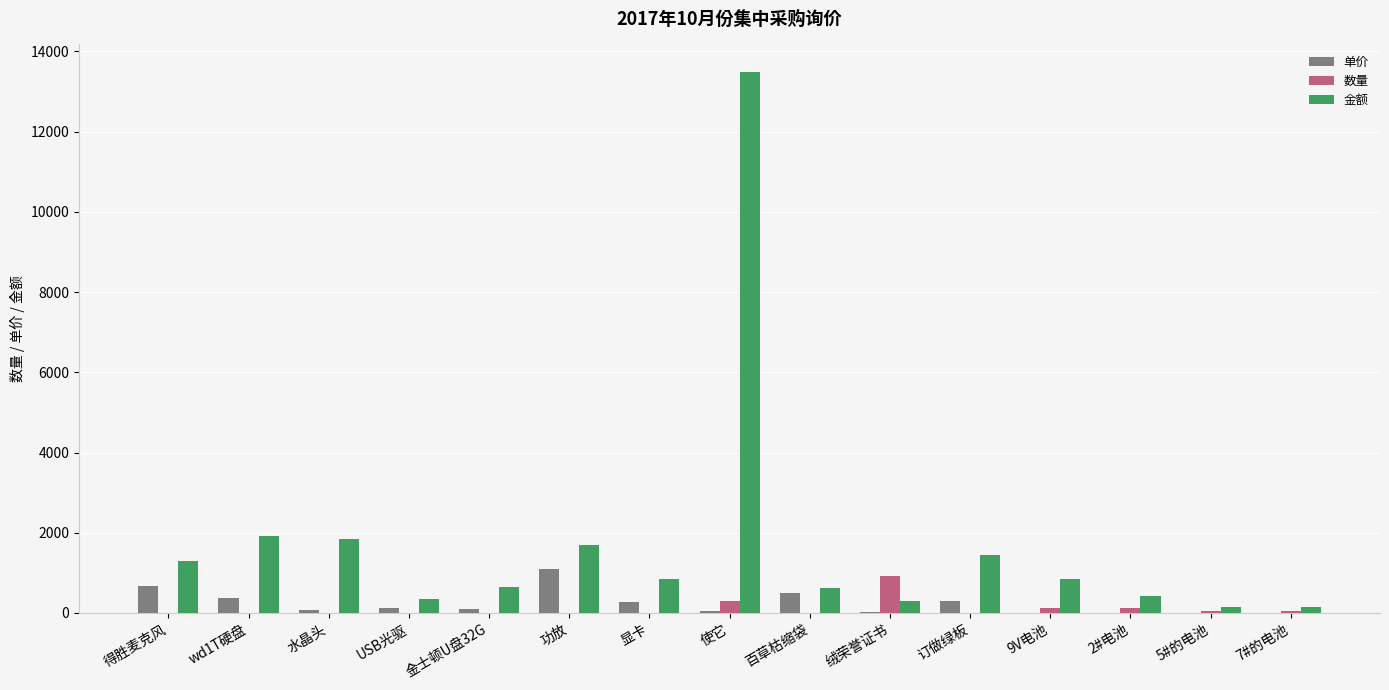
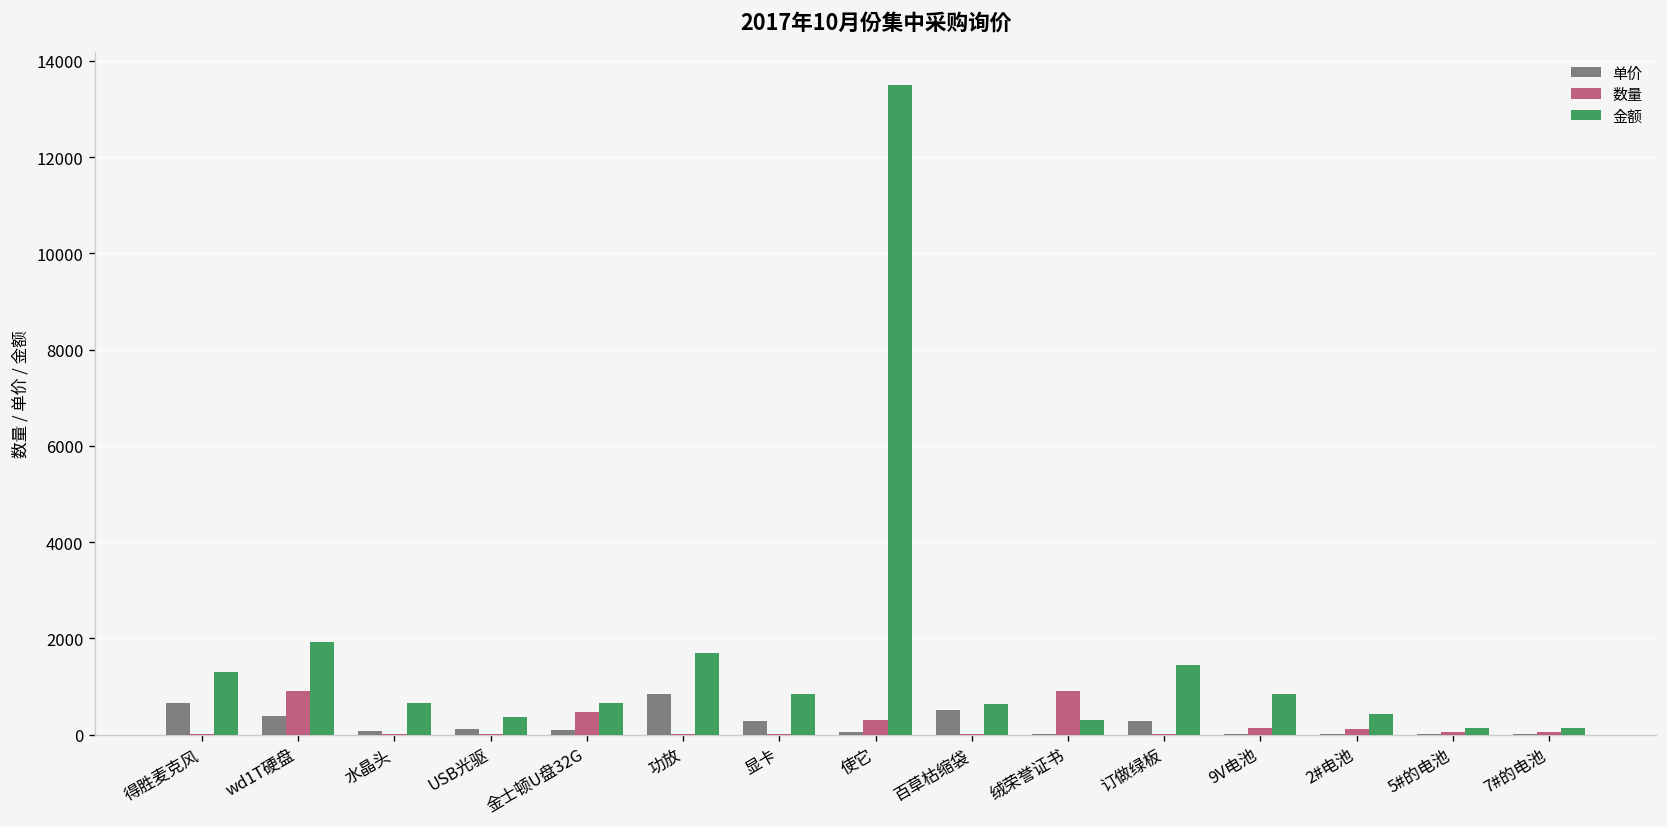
数量, wd1T硬盘: 0 -> 900
金额, 水晶头: 1800 -> 700
数量, 金士顿U盘32G: 0 -> 500
单价, 功放: 1100 -> 900
